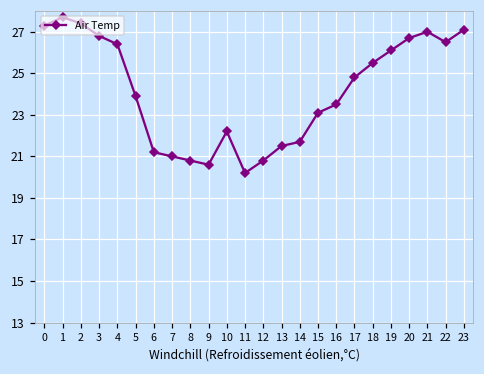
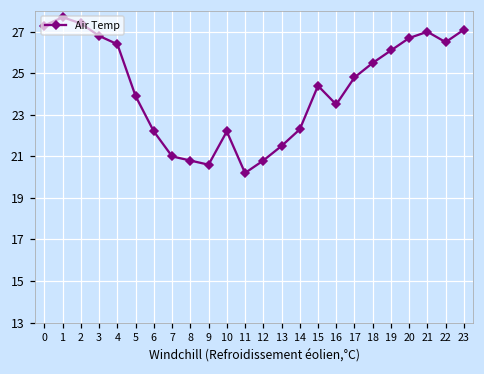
6: 21.2 -> 22.2
14: 21.7 -> 22.3
15: 23.1 -> 24.4
